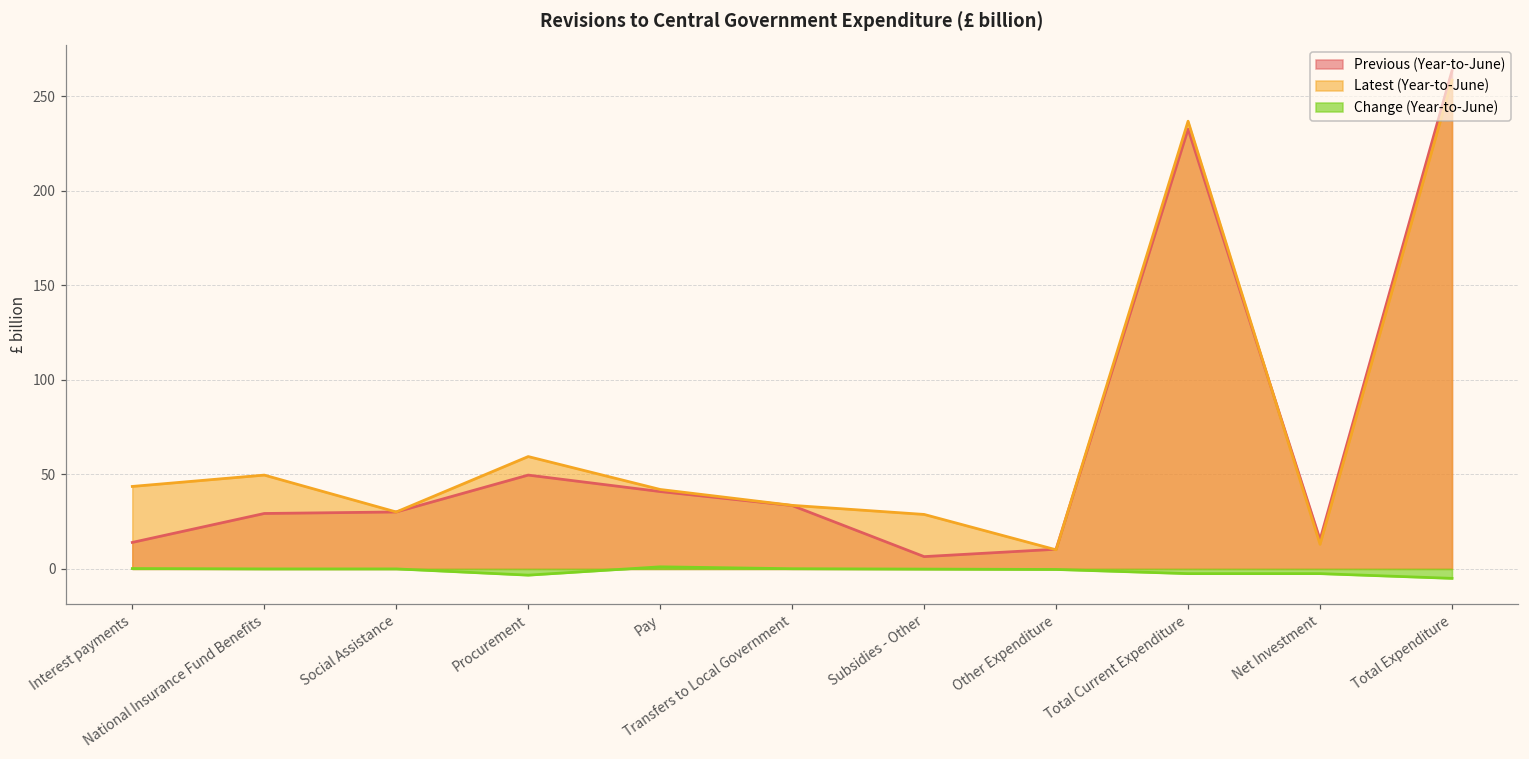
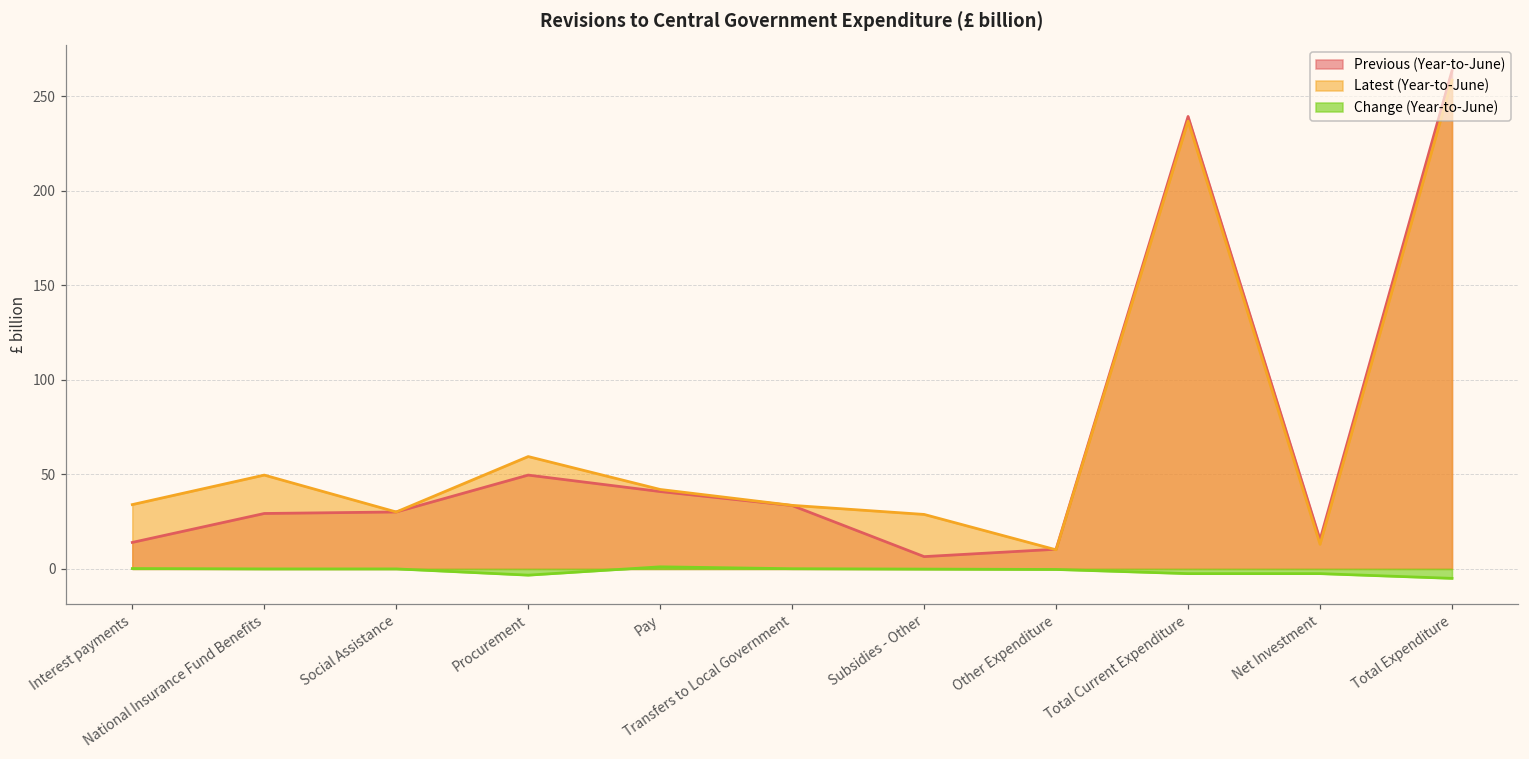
Latest (Year-to-June), Interest payments: 44 -> 34
Previous (Year-to-June), Total Current Expenditure: 233 -> 239
